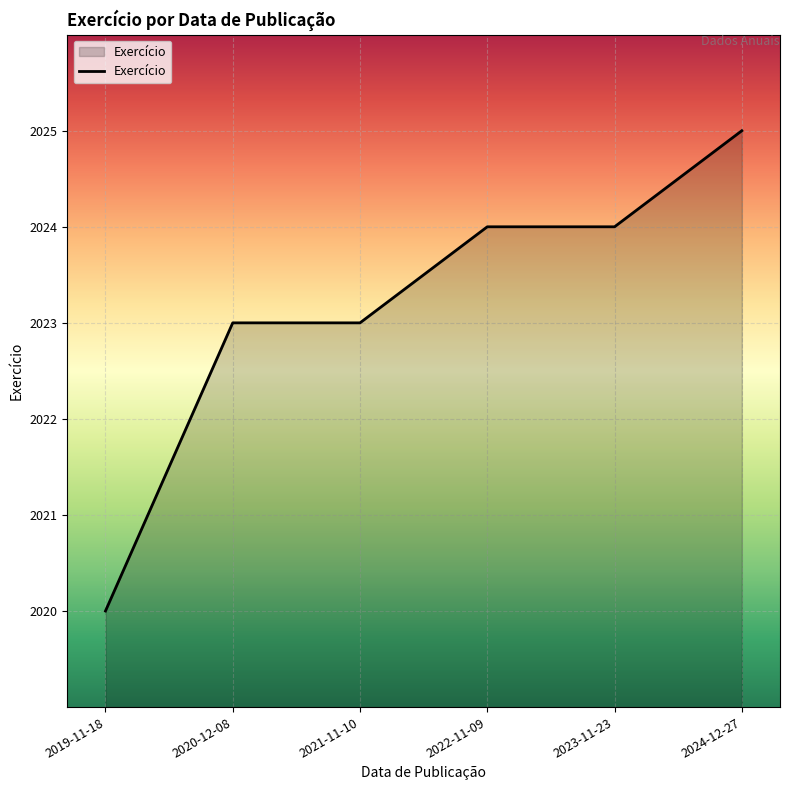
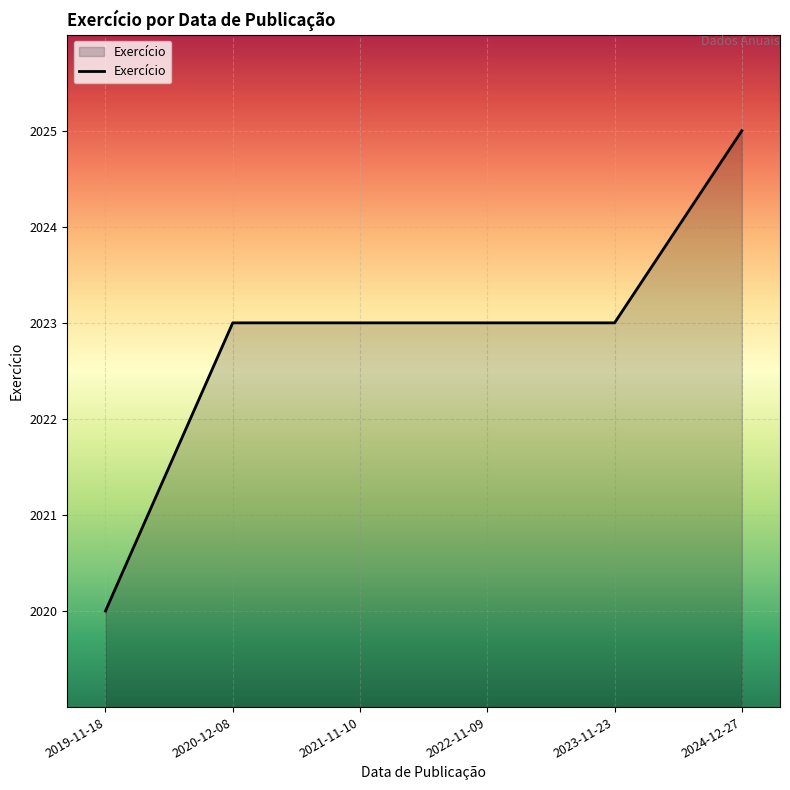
2022-11-09: 2024 -> 2023
2023-11-23: 2024 -> 2023
